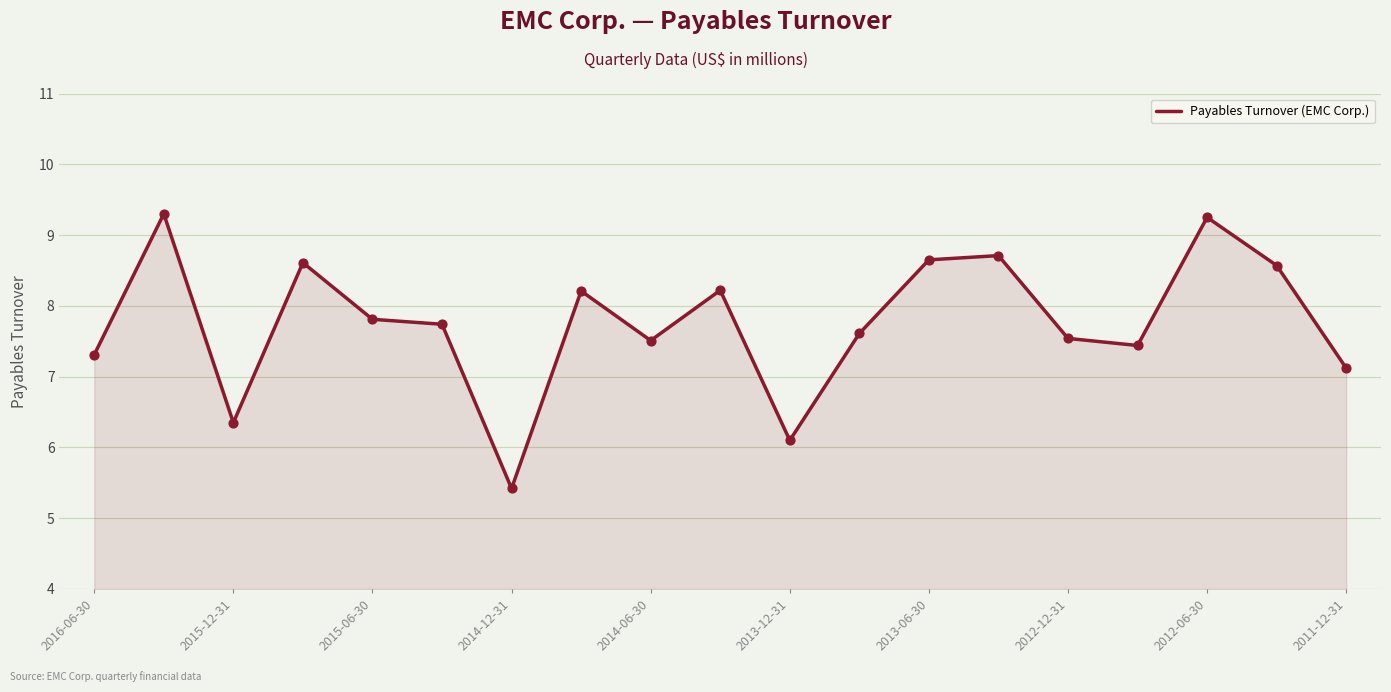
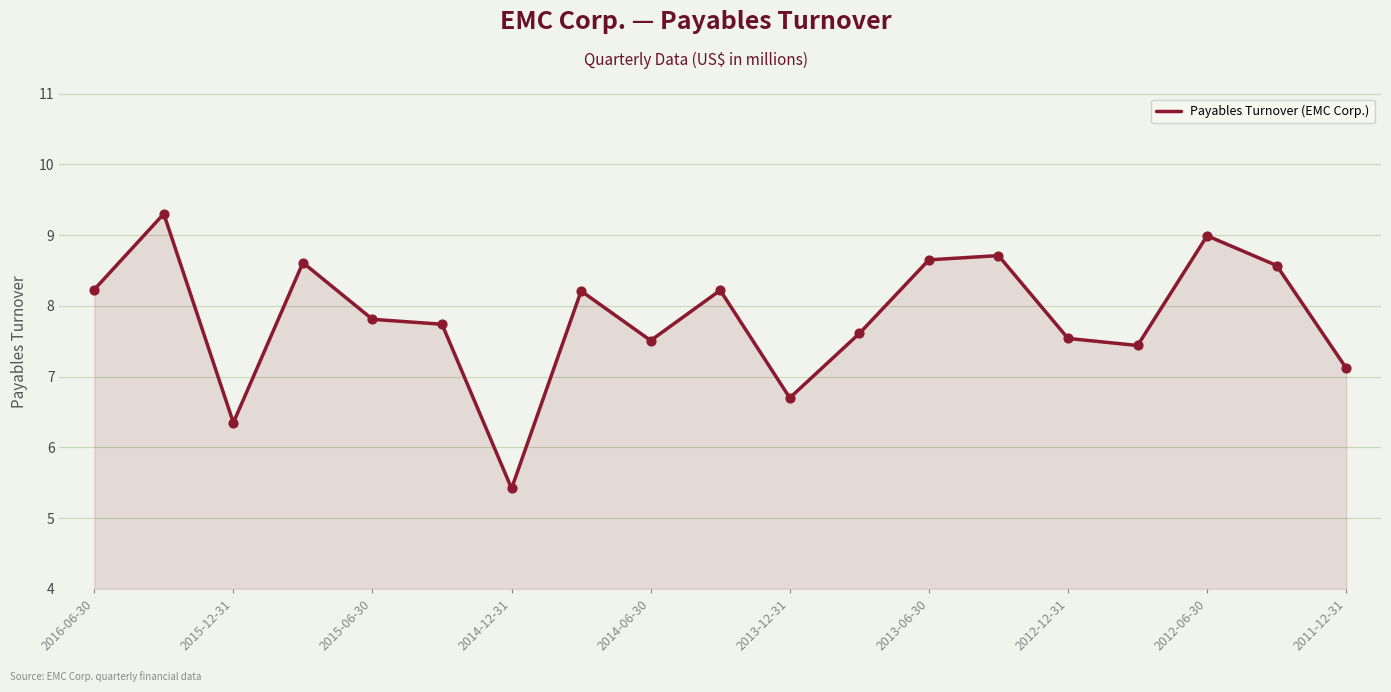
2016-06-30: 7.3 -> 8.2
2013-12-31: 6.1 -> 6.7
2012-06-30: 9.3 -> 9.0
